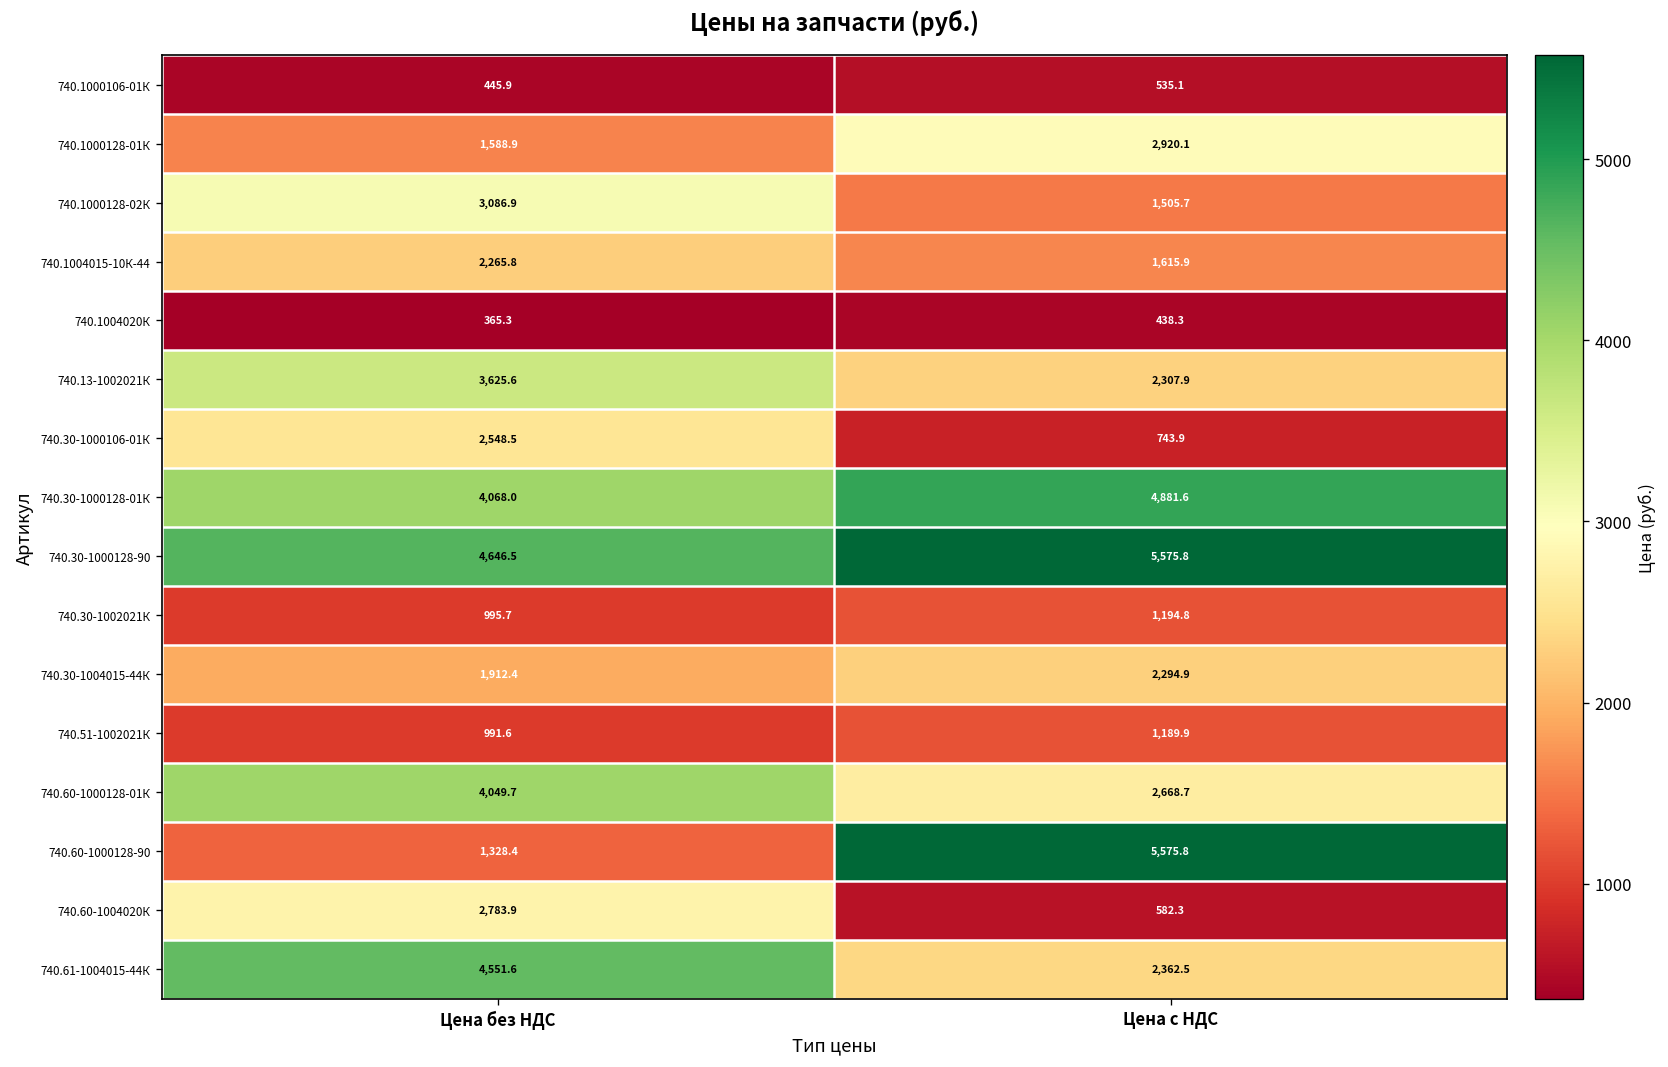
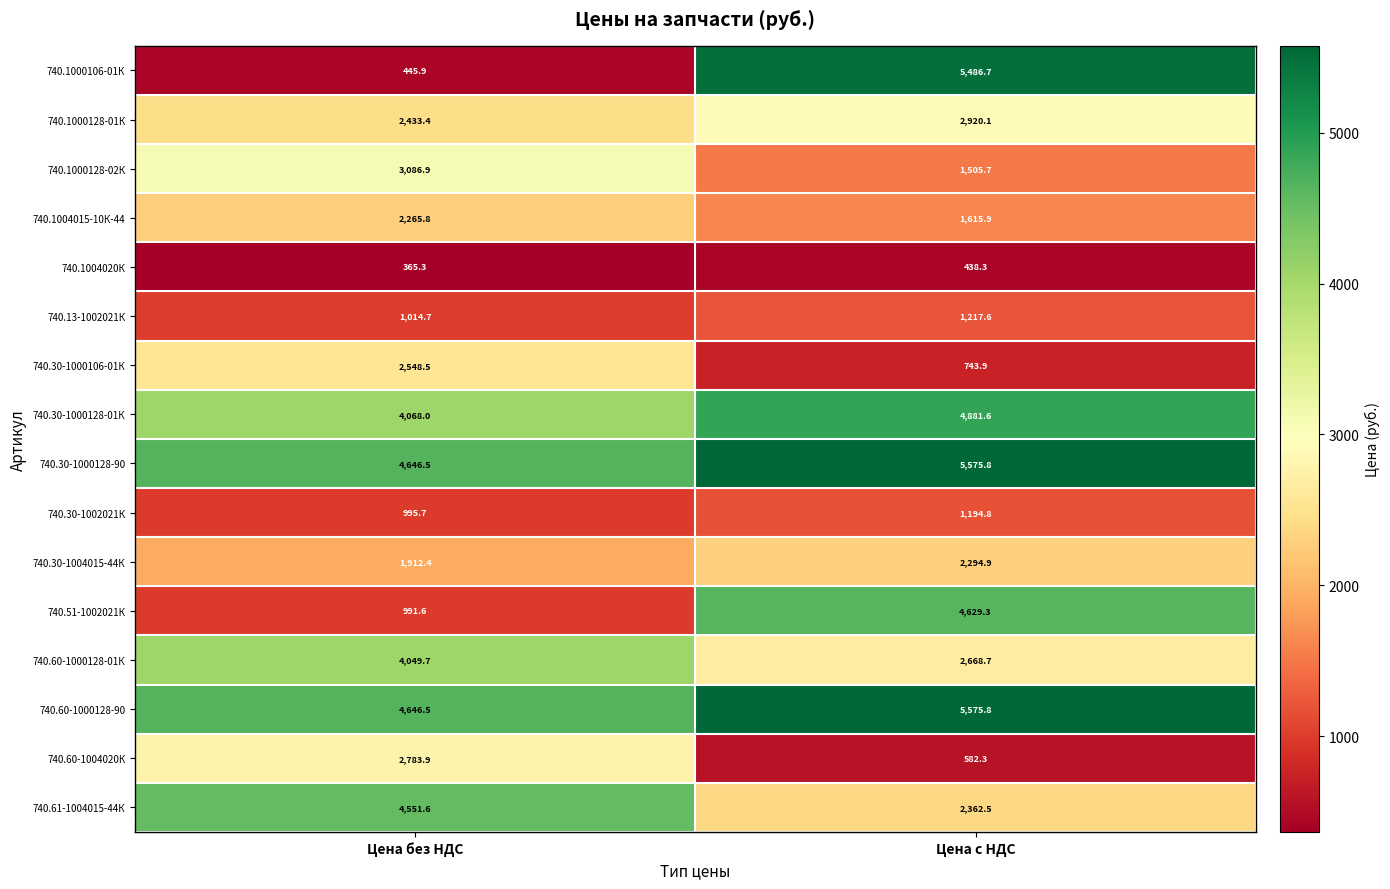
740.1000106-01К, Цена с НДС: 535.1 -> 5,486.7
740.1000128-01К, Цена без НДС: 1,588.9 -> 2,433.4
740.13-1002021К, Цена без НДС: 3,625.6 -> 1,014.7
740.13-1002021К, Цена с НДС: 2,307.9 -> 1,217.6
740.51-1002021К, Цена с НДС: 1,189.9 -> 4,629.3
740.60-1000128-90, Цена без НДС: 1,328.4 -> 4,646.5
